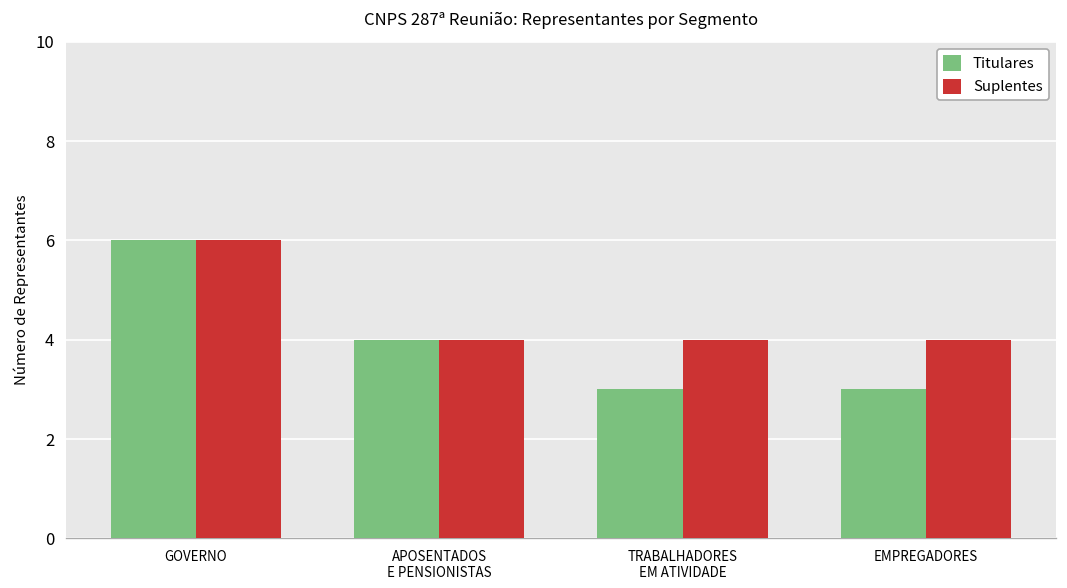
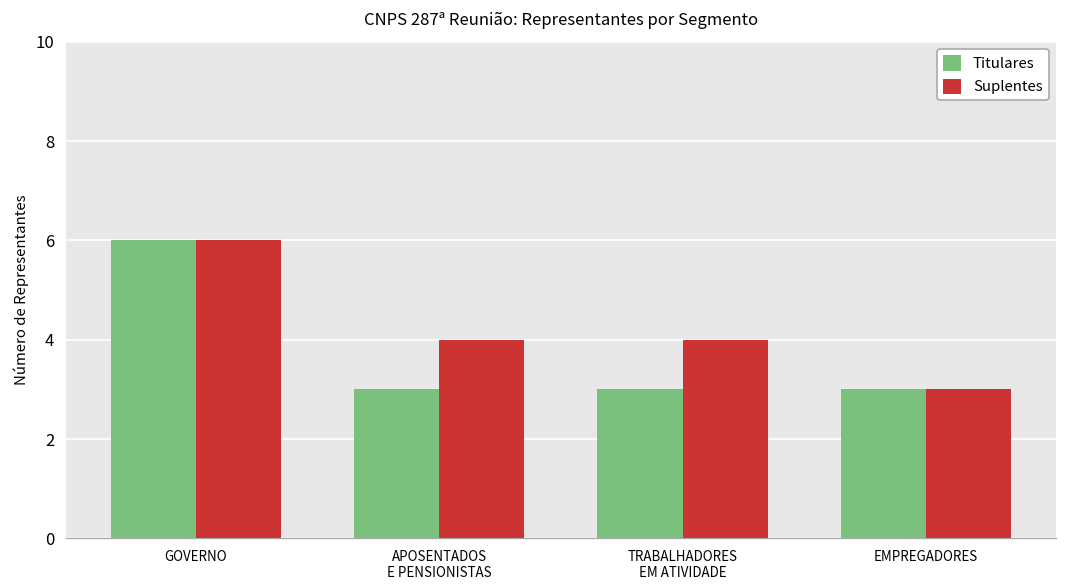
Titulares, APOSENTADOS E PENSIONISTAS: 4 -> 3
Suplentes, EMPREGADORES: 4 -> 3
